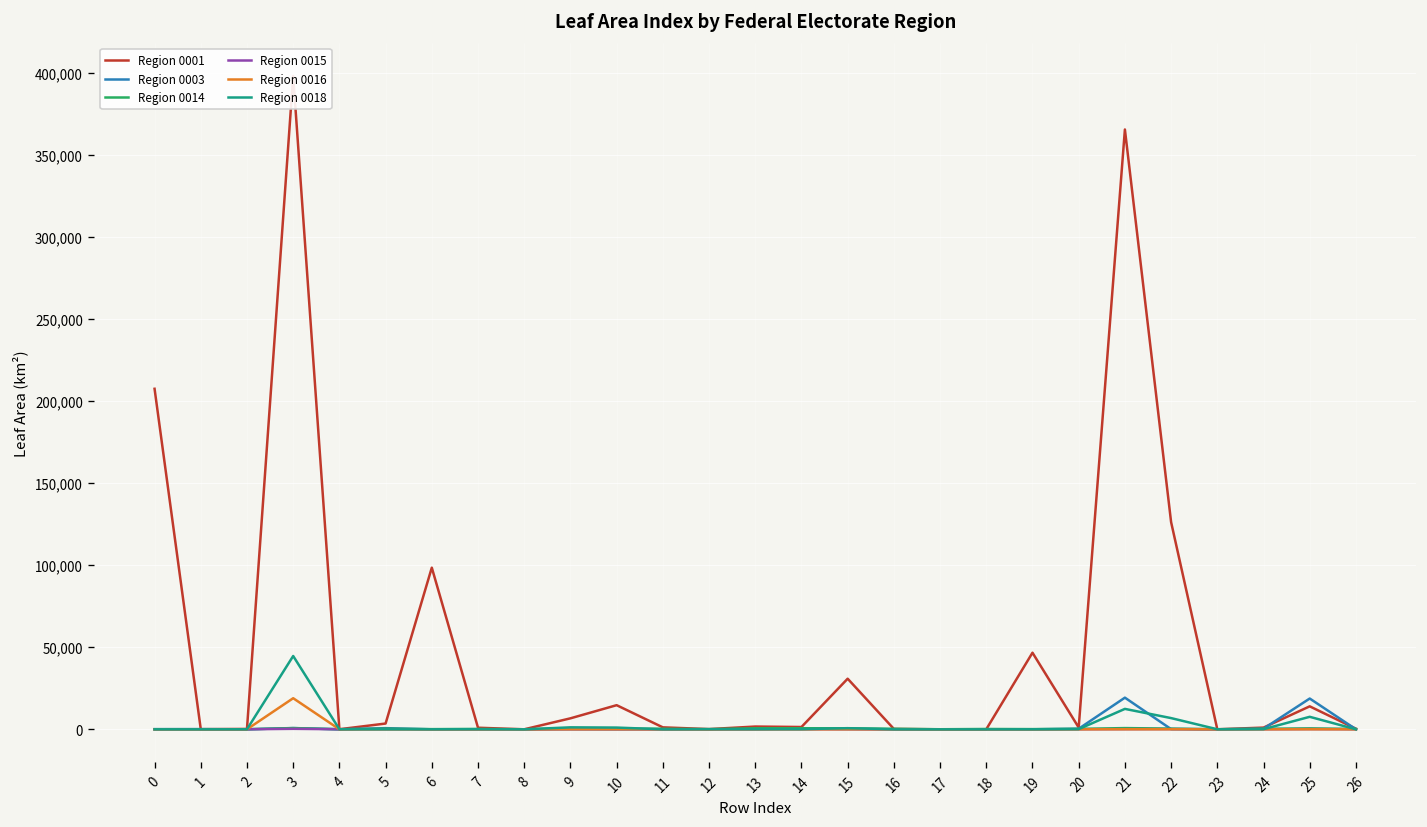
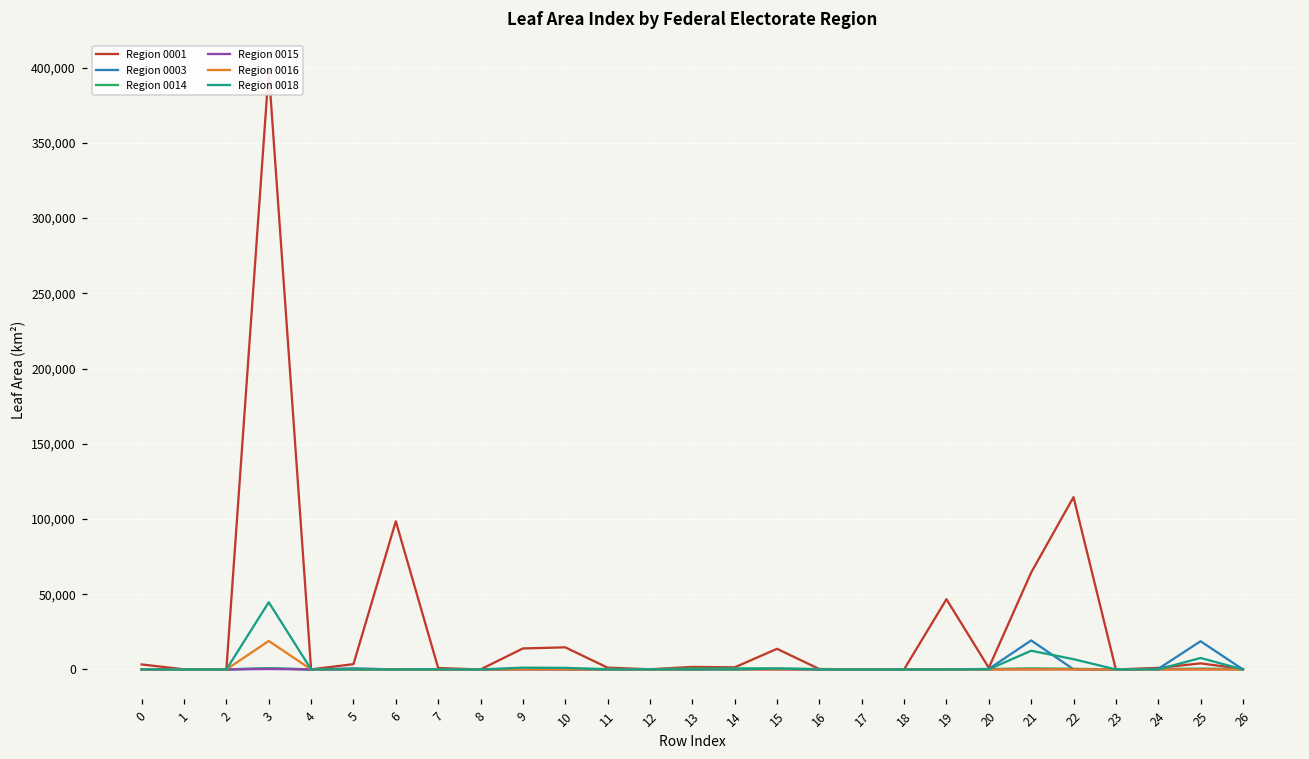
Region 0001, 0: 207,000 -> 3,000
Region 0001, 9: 7,000 -> 14,000
Region 0001, 15: 31,000 -> 14,000
Region 0001, 21: 365,000 -> 64,000
Region 0001, 22: 126,000 -> 115,000
Region 0001, 25: 14,000 -> 4,000
